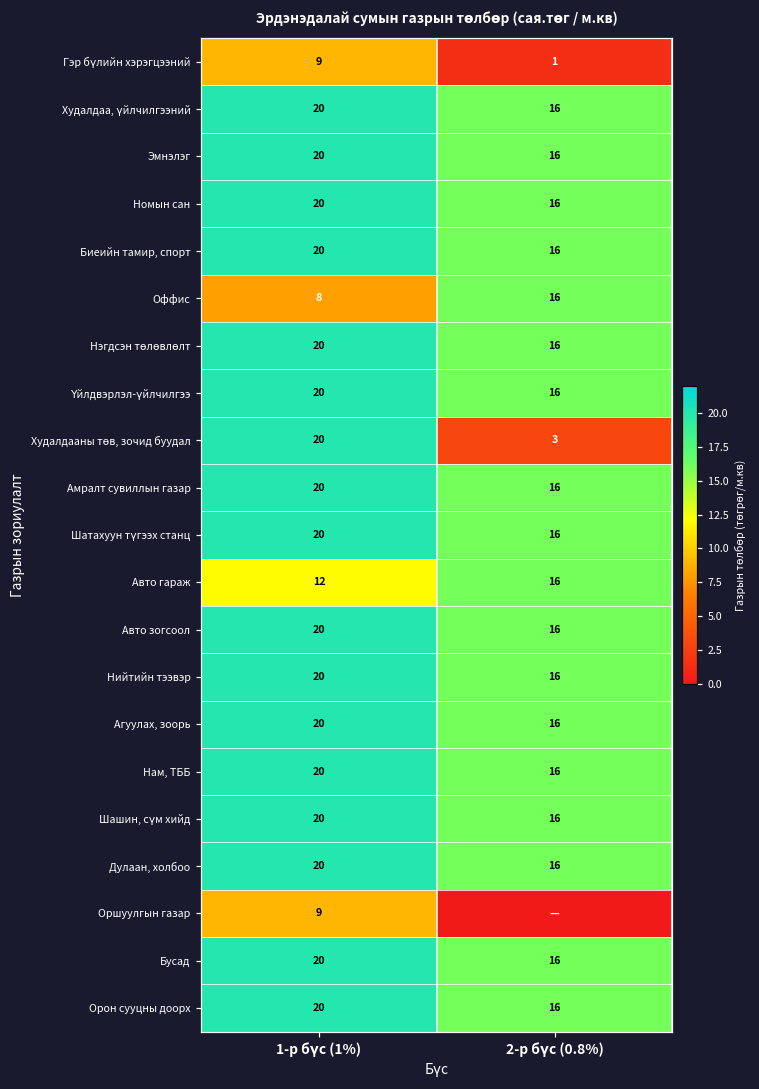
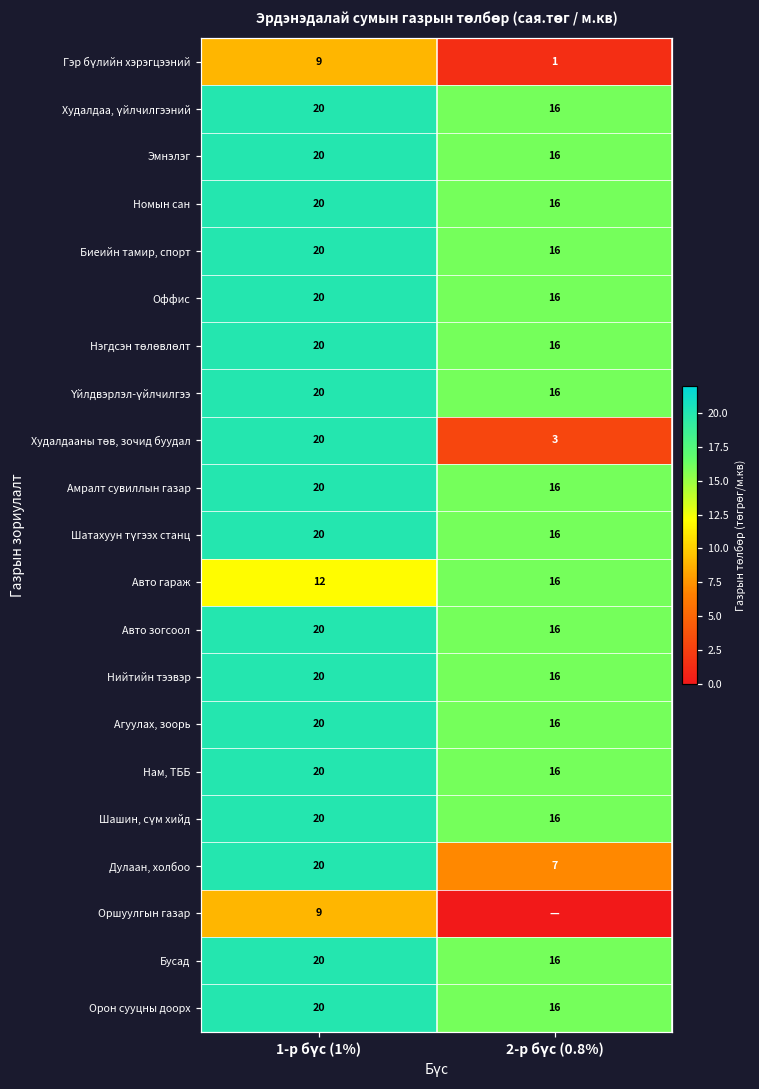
Оффис, 1-р бүс (1%): 8 -> 20
Дулаан, холбоо, 2-р бүс (0.8%): 16 -> 7
